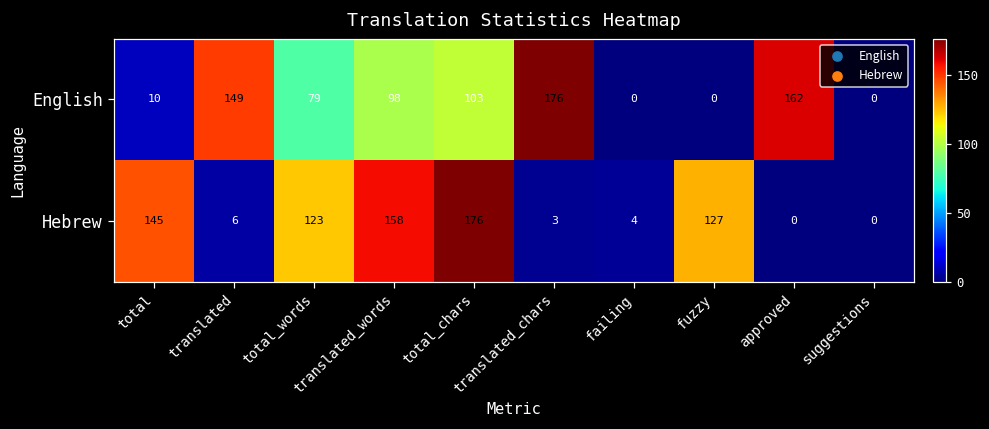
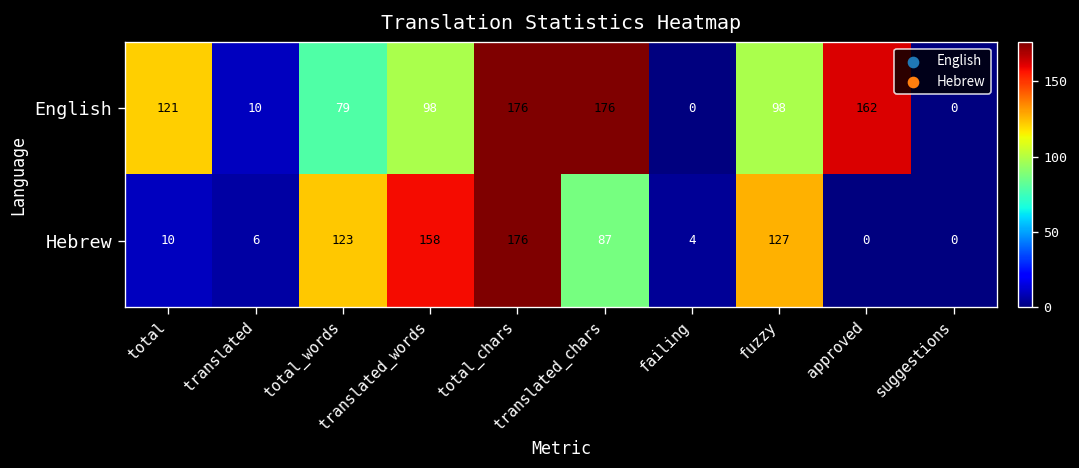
English, total: 10 -> 121
English, translated: 149 -> 10
English, total_chars: 103 -> 176
English, fuzzy: 0 -> 98
Hebrew, total: 145 -> 10
Hebrew, translated_chars: 3 -> 87
